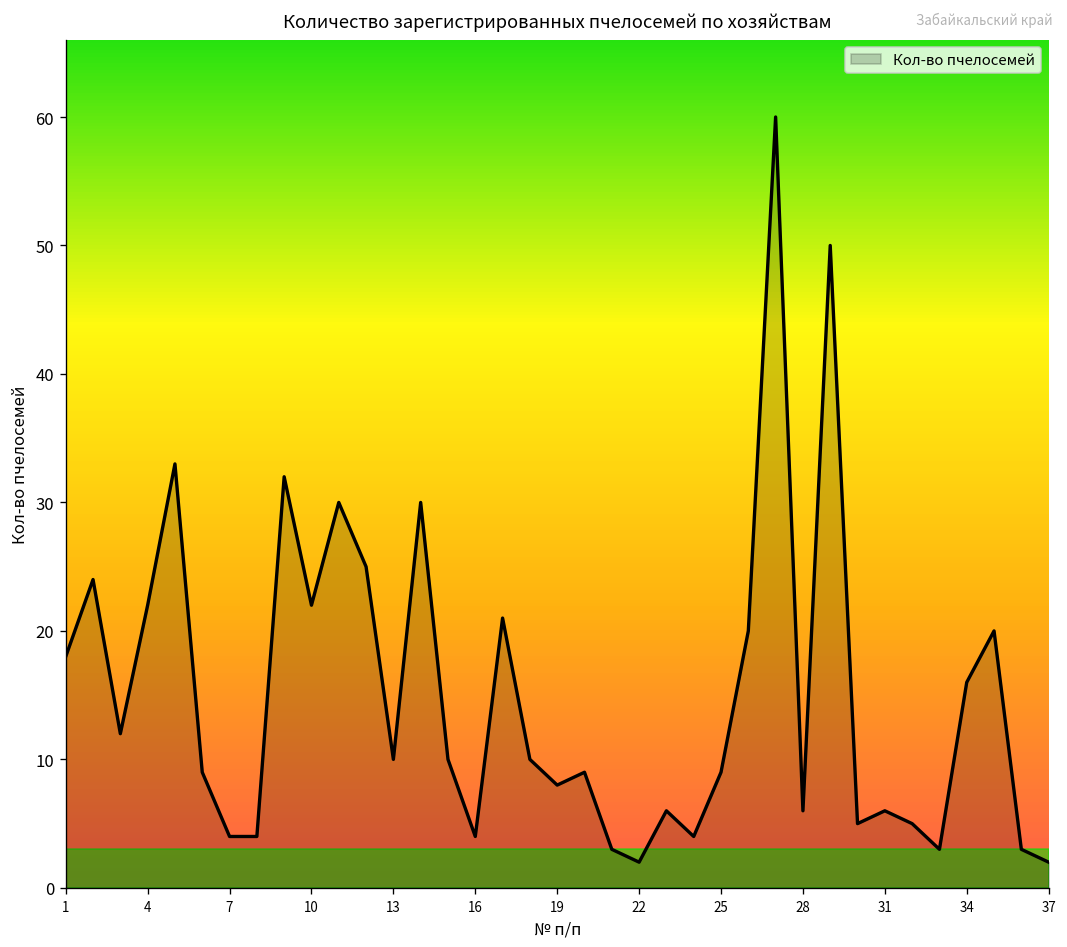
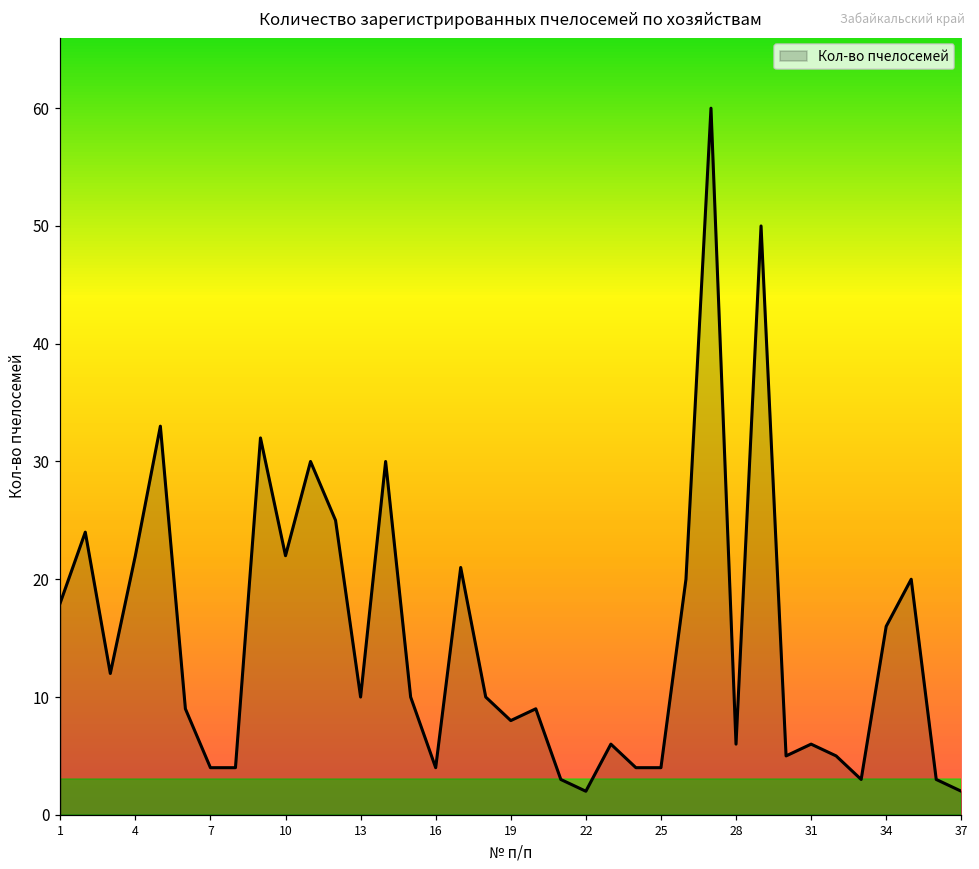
25: 9 -> 4
